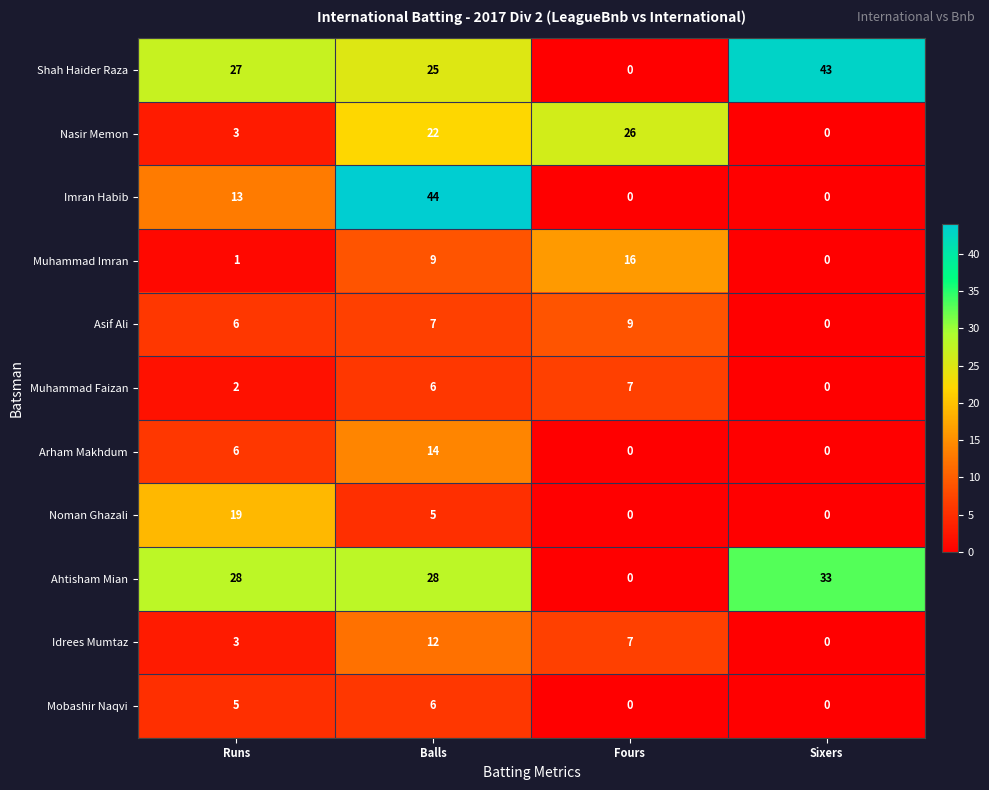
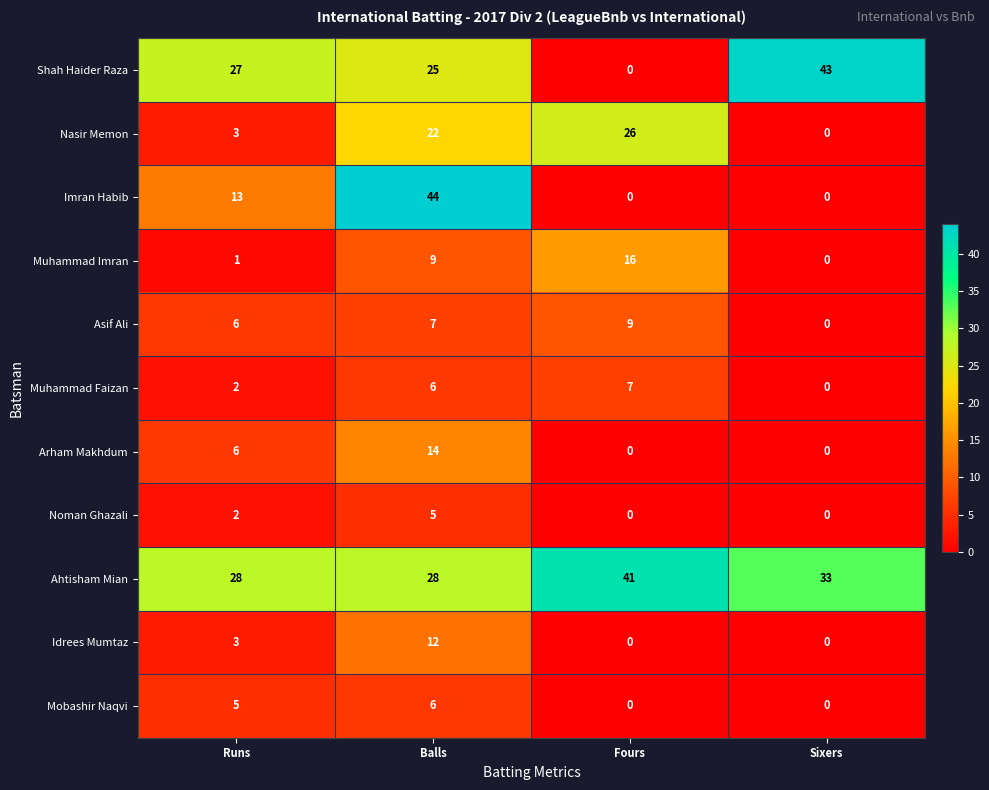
Noman Ghazali, Runs: 19 -> 2
Ahtisham Mian, Fours: 0 -> 41
Idrees Mumtaz, Fours: 7 -> 0
